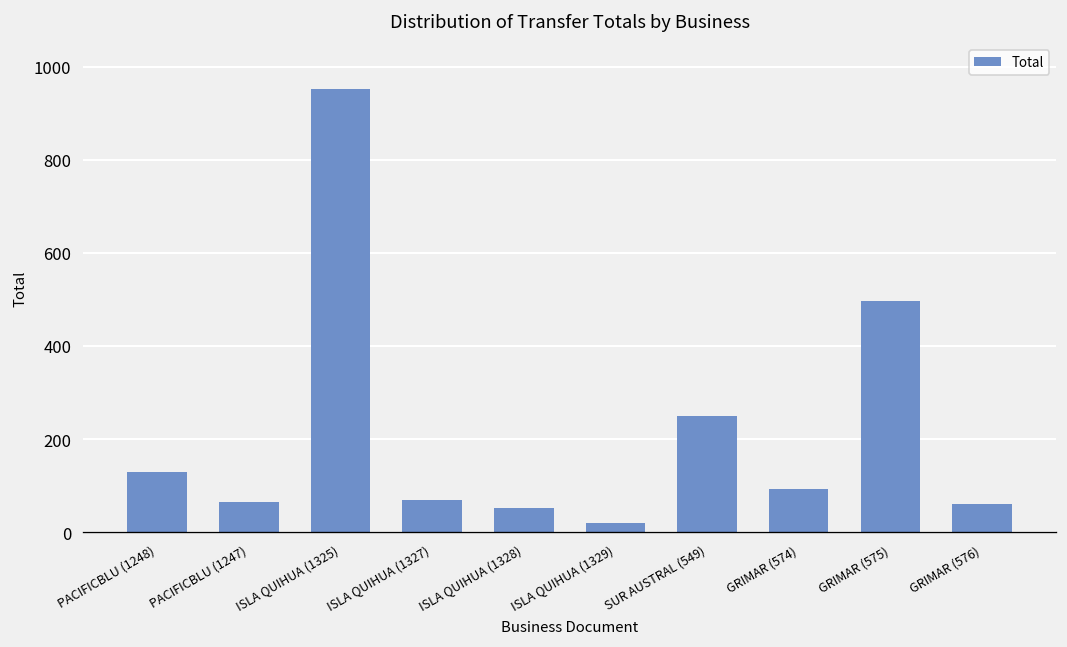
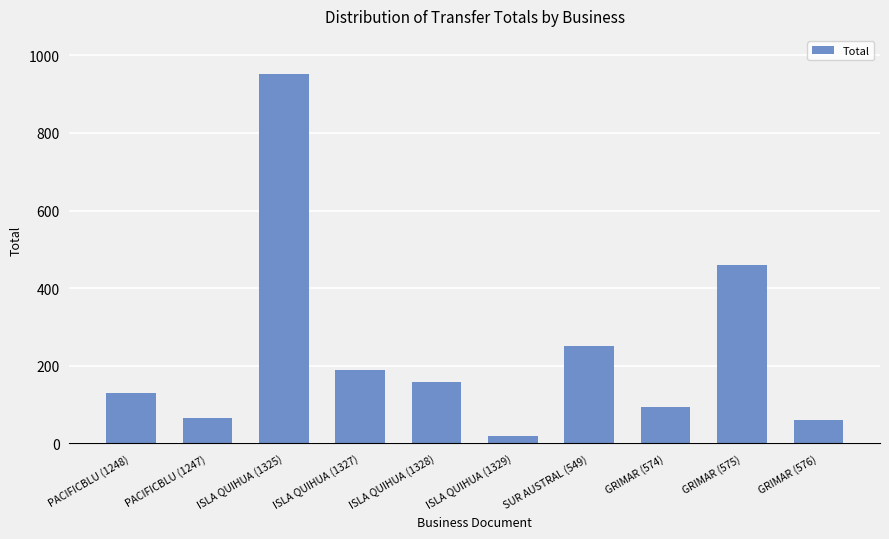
ISLA QUIHUA (1327): 70 -> 190
ISLA QUIHUA (1328): 50 -> 160
GRIMAR (575): 500 -> 460
